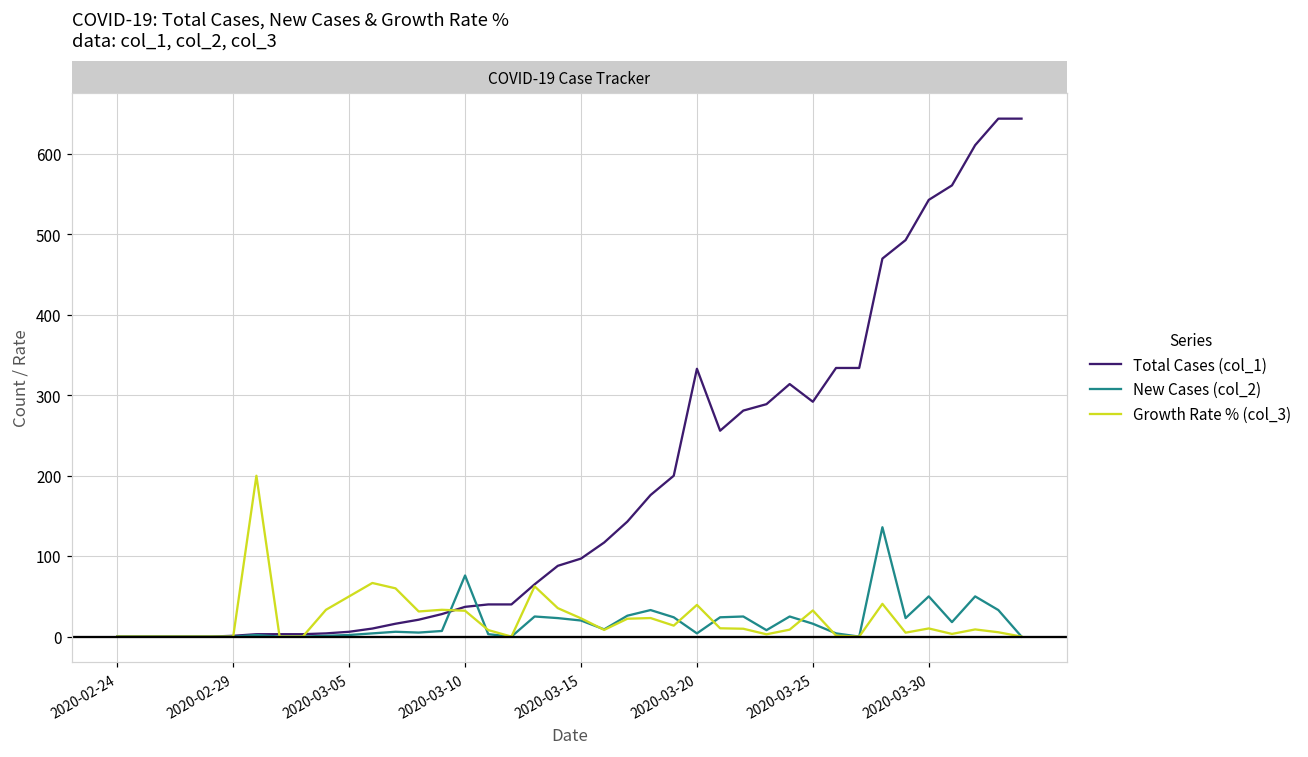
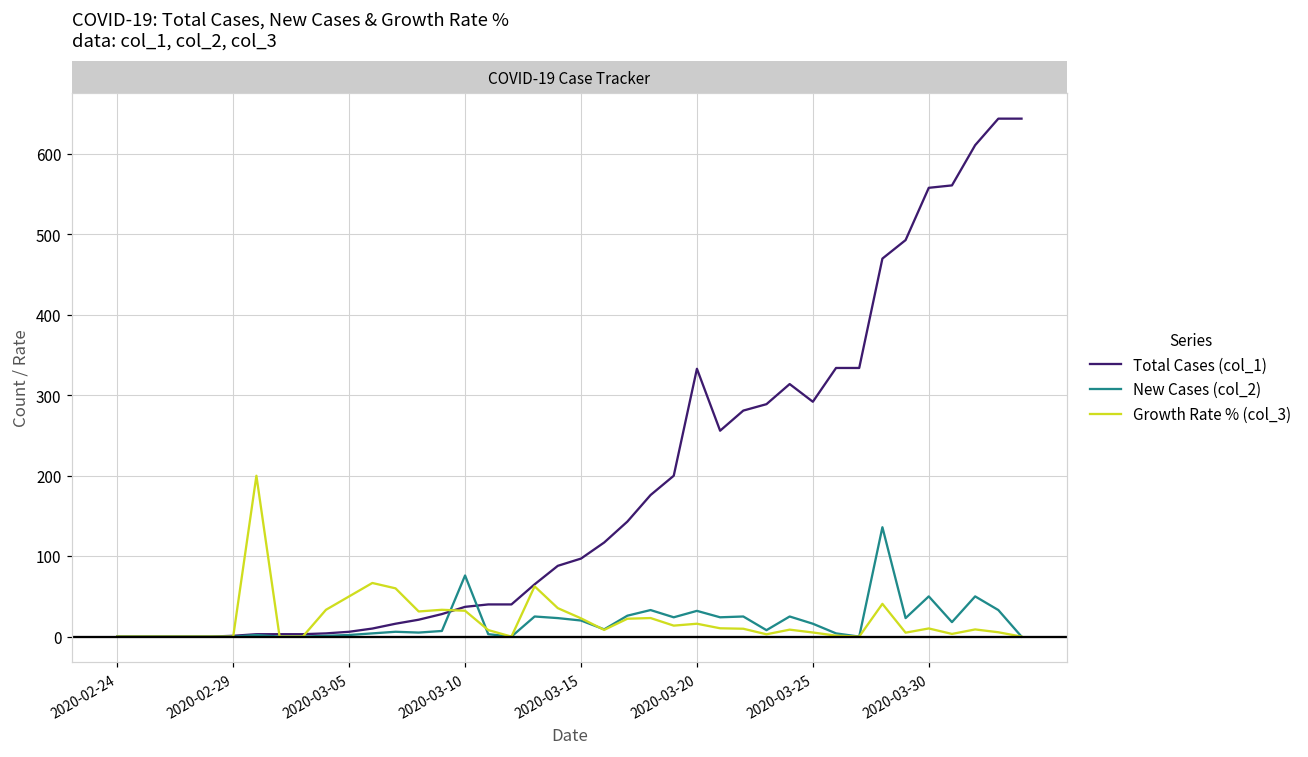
New Cases (col_2), 2020-03-20: 0 -> 30
Growth Rate % (col_3), 2020-03-20: 40 -> 20
Growth Rate % (col_3), 2020-03-25: 30 -> 10
Total Cases (col_1), 2020-03-30: 540 -> 560
